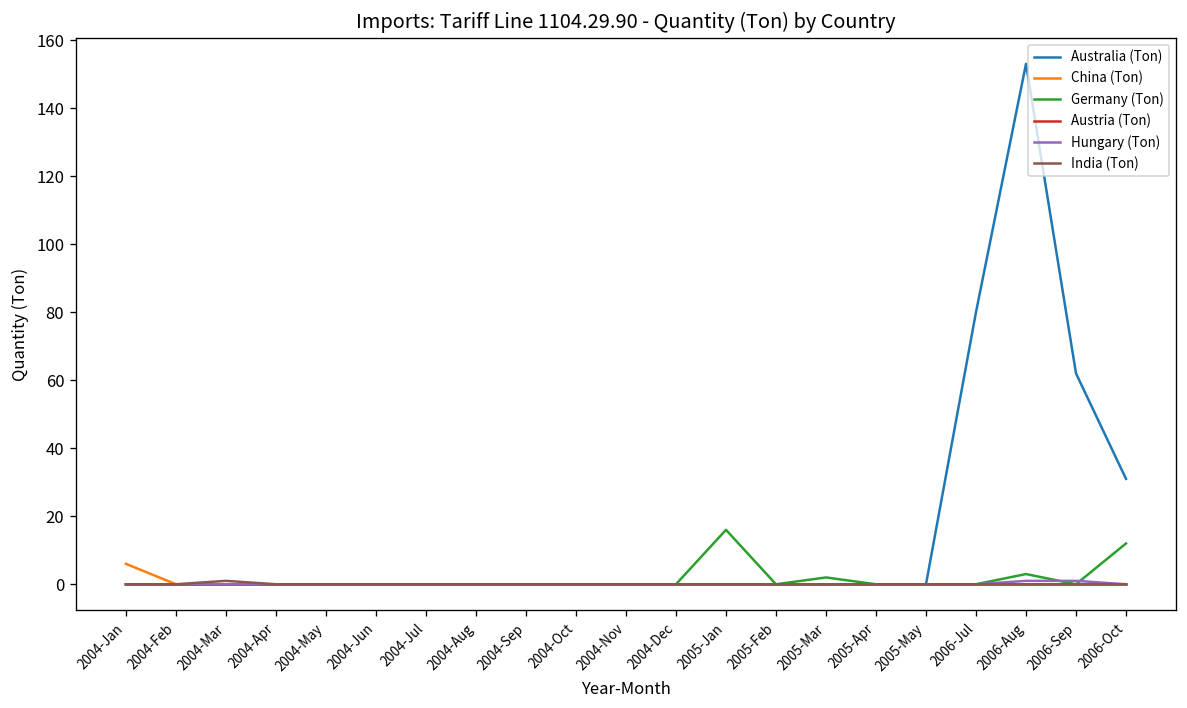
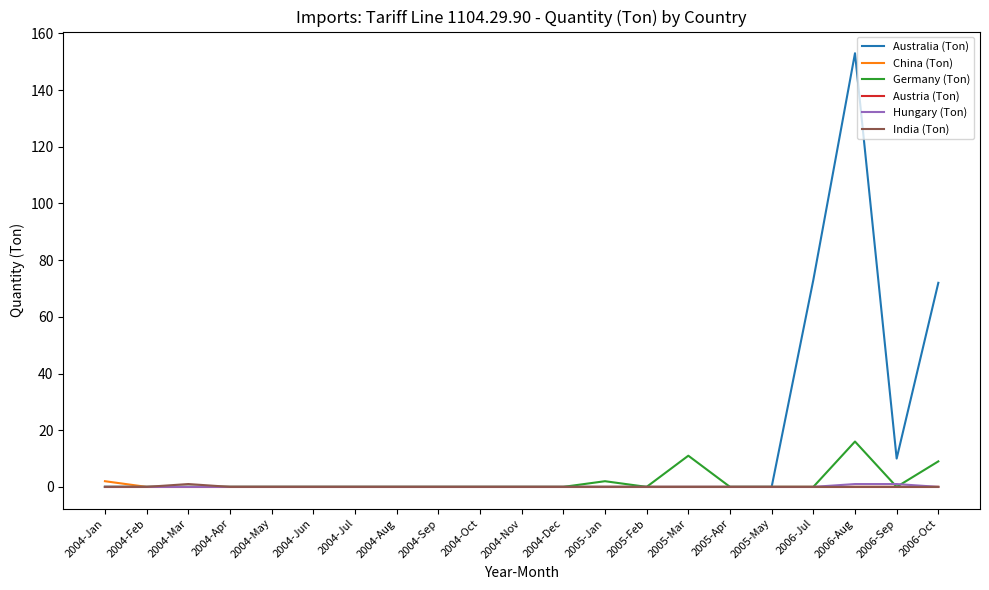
China (Ton), 2004-Jan: 6 -> 2
Germany (Ton), 2005-Jan: 16 -> 2
Germany (Ton), 2005-Mar: 2 -> 11
Australia (Ton), 2006-Jul: 80 -> 73
Germany (Ton), 2006-Aug: 3 -> 16
Australia (Ton), 2006-Sep: 62 -> 10
Australia (Ton), 2006-Oct: 31 -> 72
Germany (Ton), 2006-Oct: 12 -> 9
